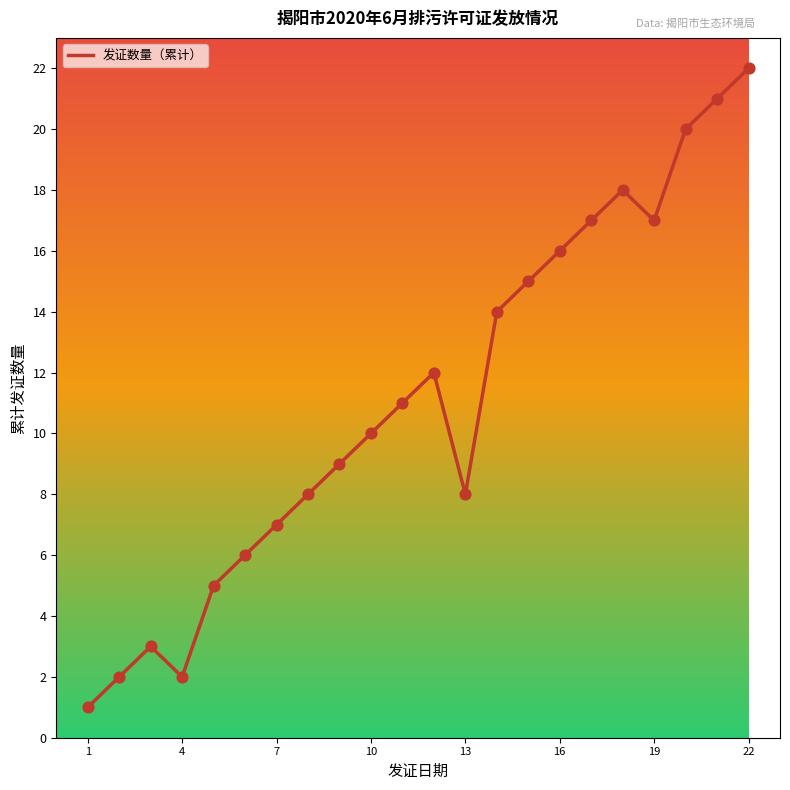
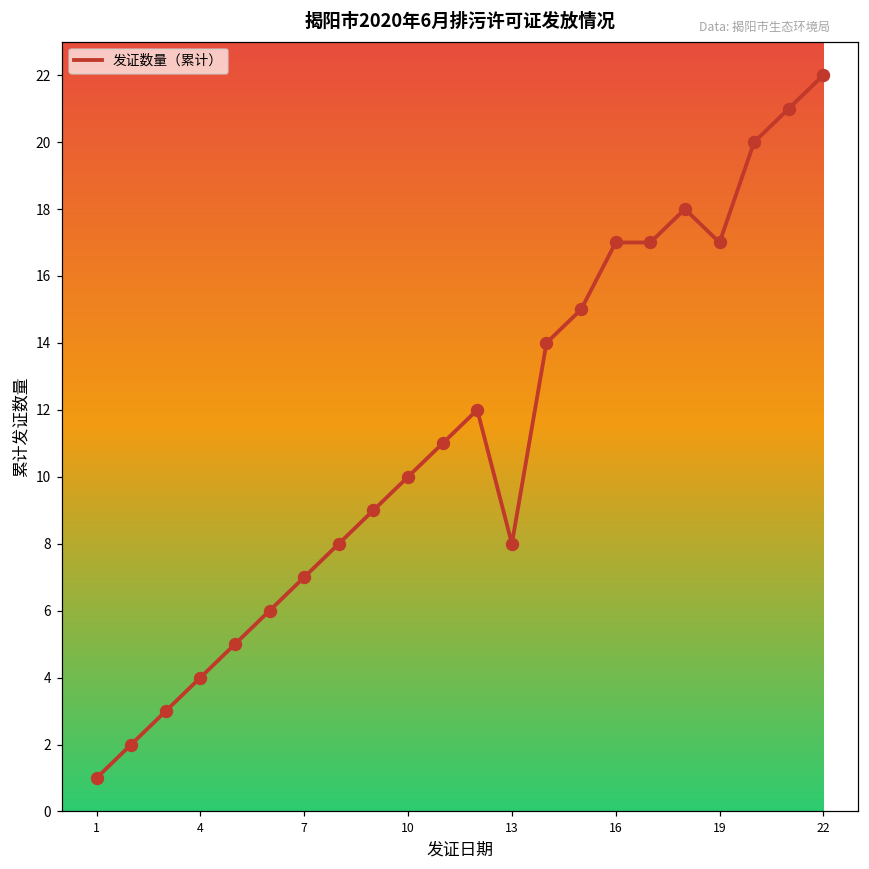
4: 2 -> 4
16: 16 -> 17
